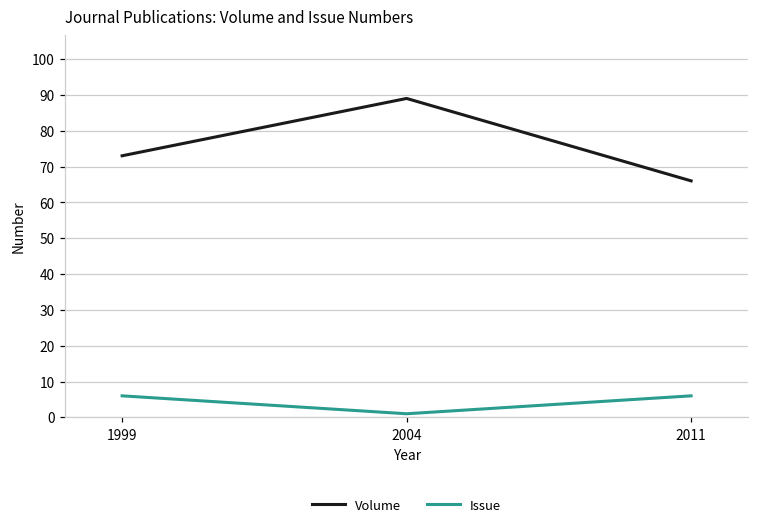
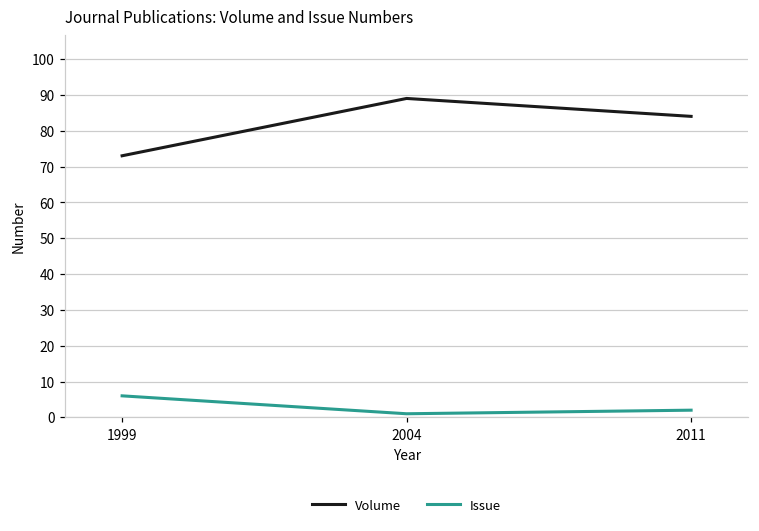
Volume, 2011: 66 -> 84
Issue, 2011: 6 -> 2
